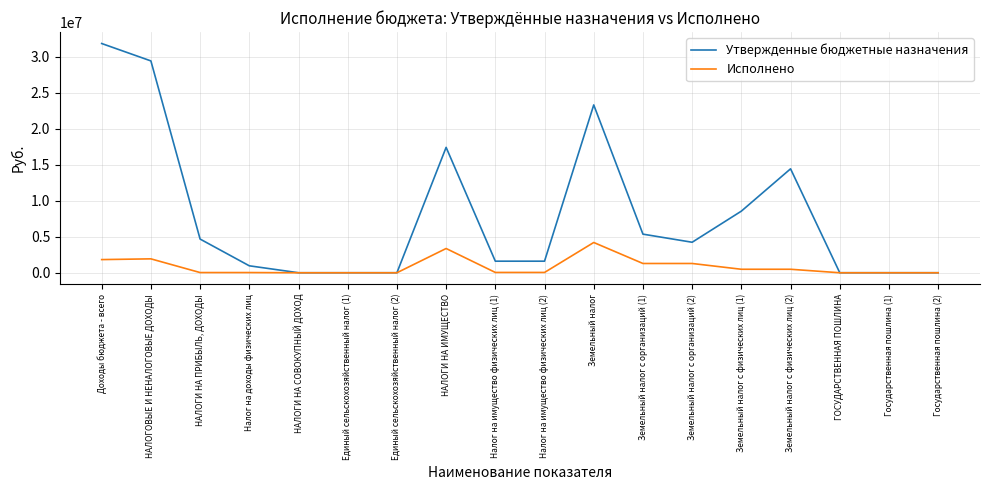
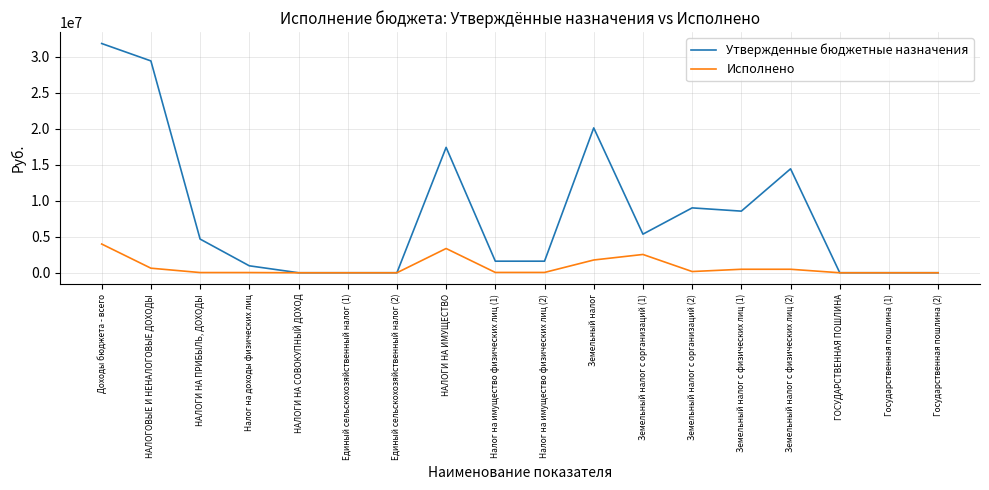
Исполнено, Доходы бюджета - всего: 2000000 -> 4000000
Исполнено, НАЛОГОВЫЕ И НЕНАЛОГОВЫЕ ДОХОДЫ: 2000000 -> 1000000
Утвержденные бюджетные назначения, Земельный налог: 23000000 -> 20000000
Исполнено, Земельный налог: 4000000 -> 2000000
Исполнено, Земельный налог с организаций (1): 1000000 -> 3000000
Утвержденные бюджетные назначения, Земельный налог с организаций (2): 4000000 -> 9000000
Исполнено, Земельный налог с организаций (2): 1000000 -> 0
